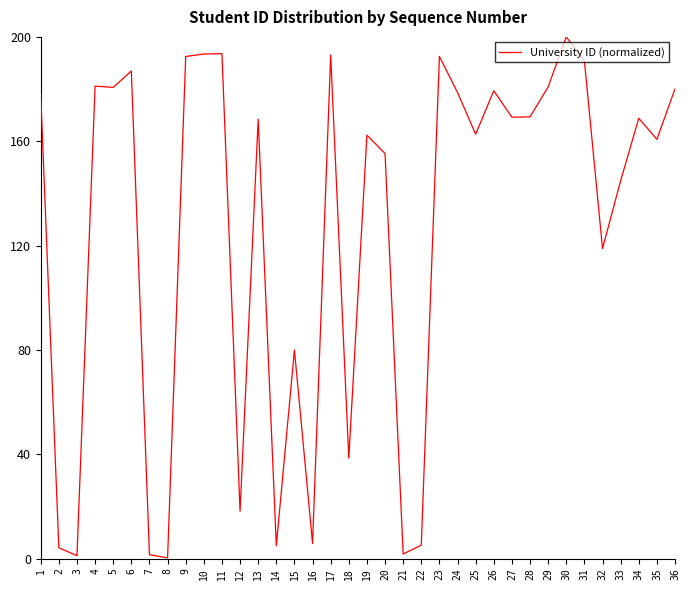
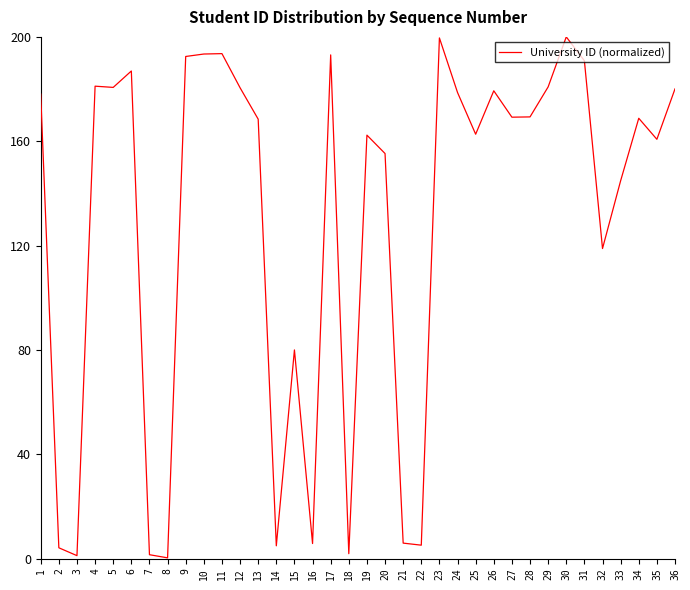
12: 18 -> 180
18: 38 -> 2
21: 2 -> 6
23: 193 -> 200
